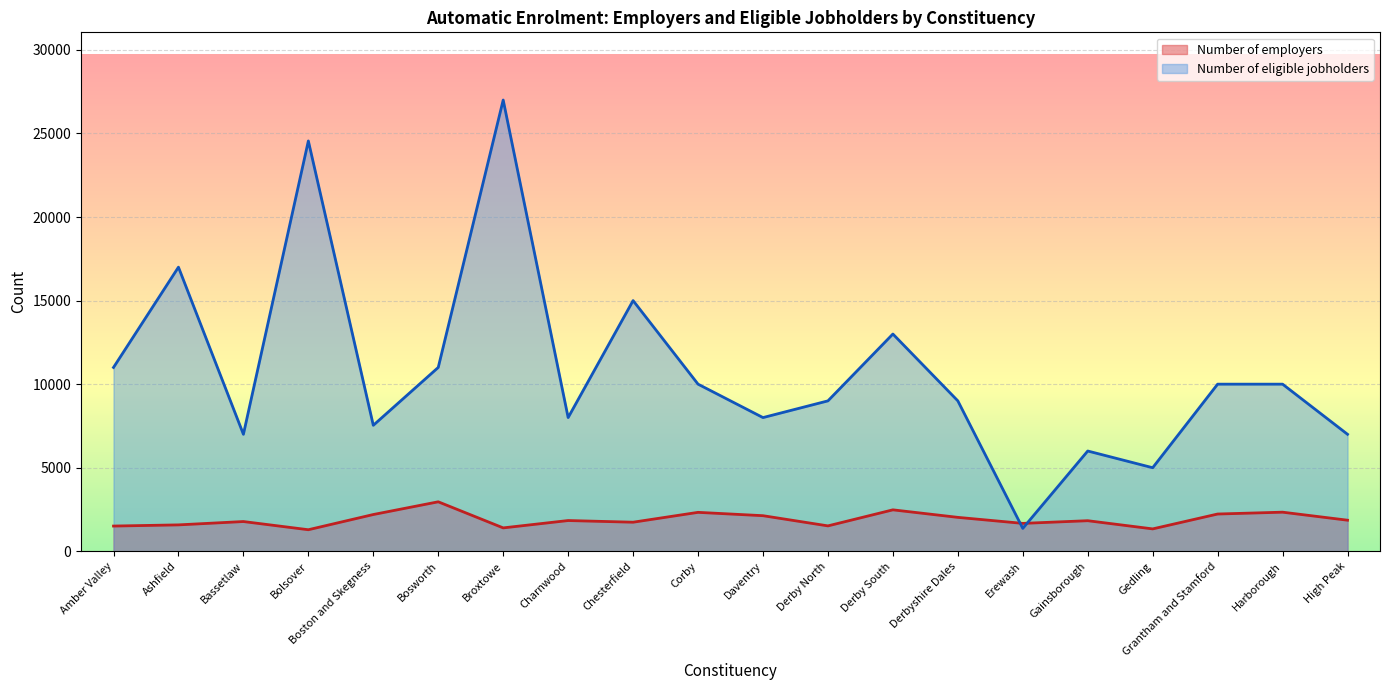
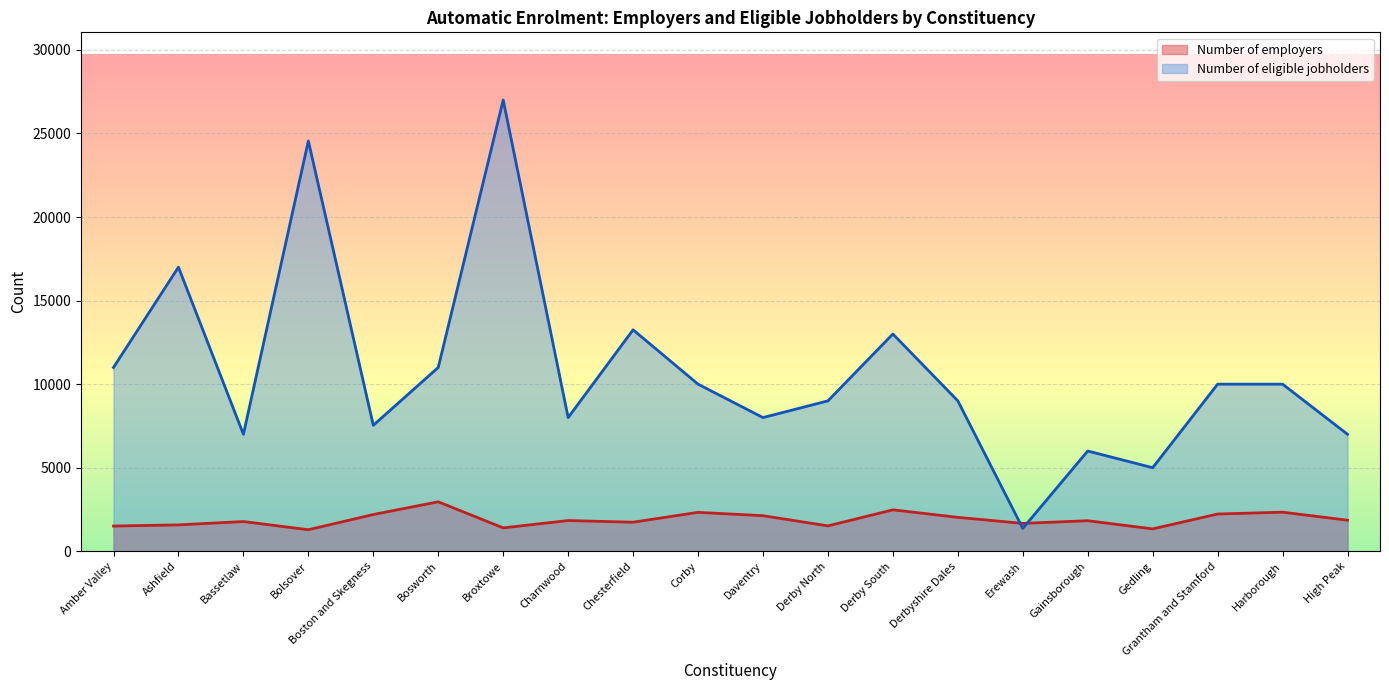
Number of eligible jobholders, Chesterfield: 15000 -> 13300
